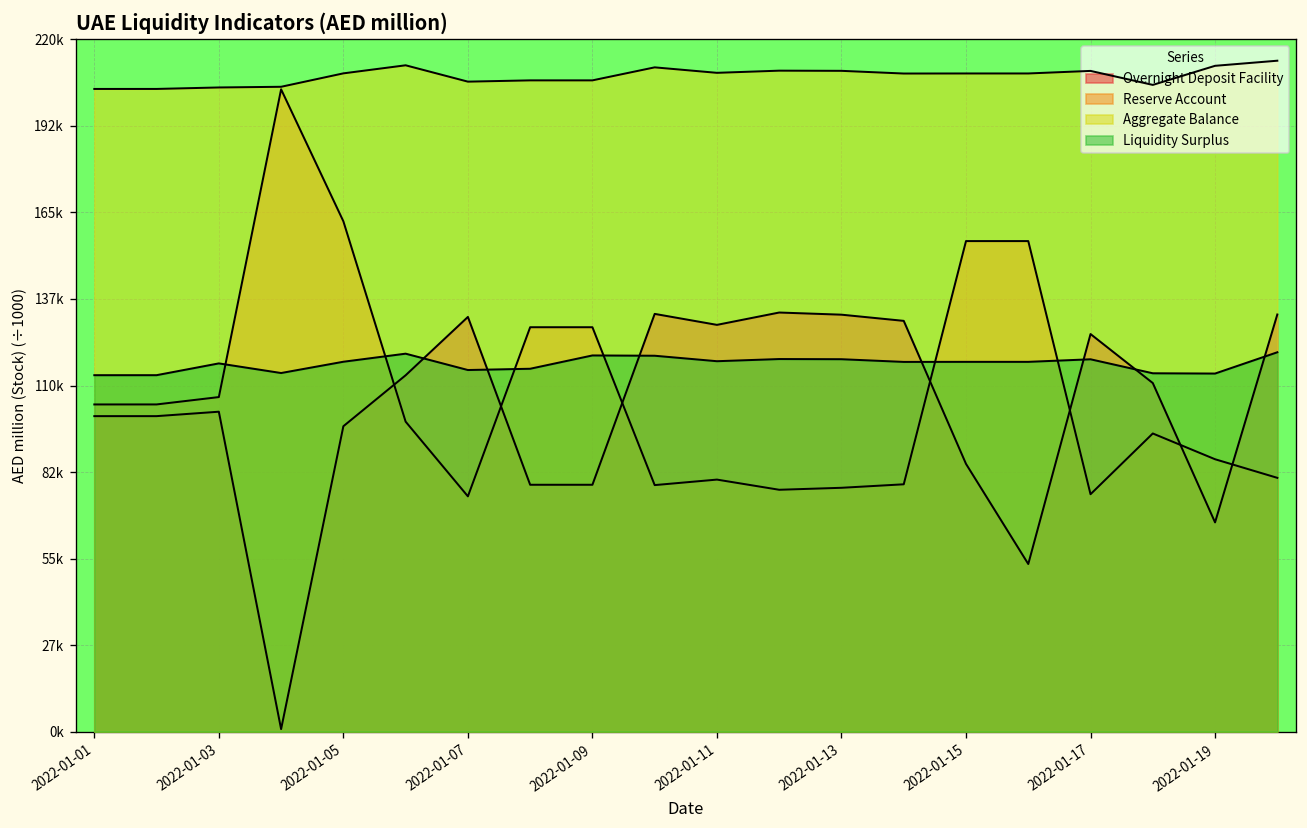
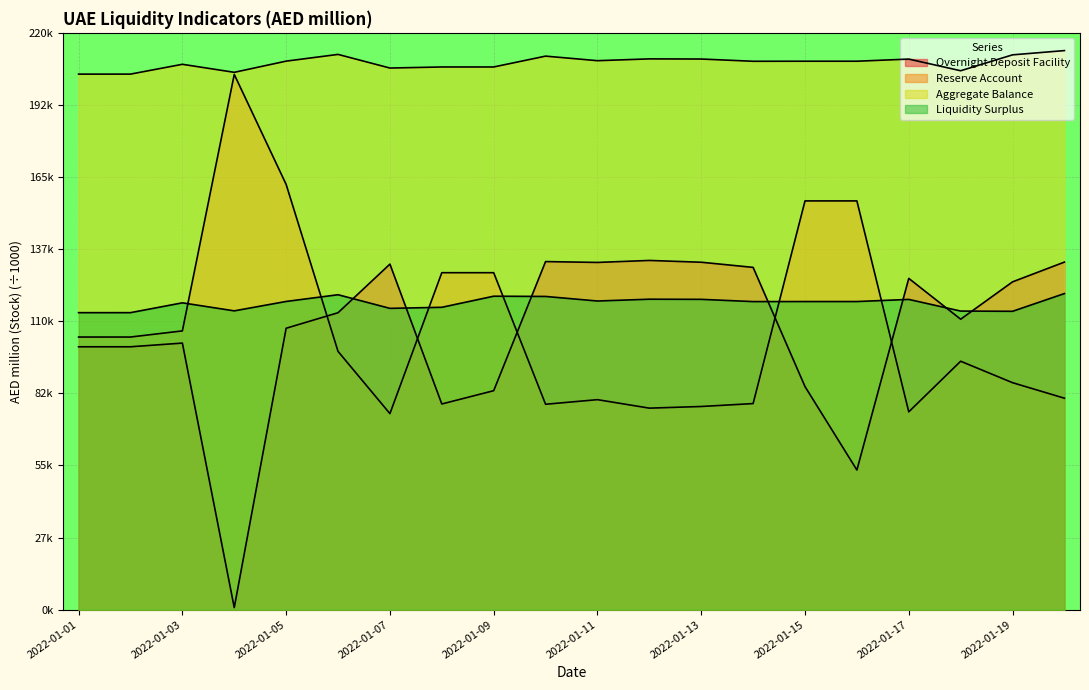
Aggregate Balance, 2022-01-03: 205000 -> 208000
Overnight Deposit Facility, 2022-01-05: 97000 -> 107000
Overnight Deposit Facility, 2022-01-09: 78000 -> 84000
Overnight Deposit Facility, 2022-01-11: 129000 -> 132000
Overnight Deposit Facility, 2022-01-19: 67000 -> 125000
